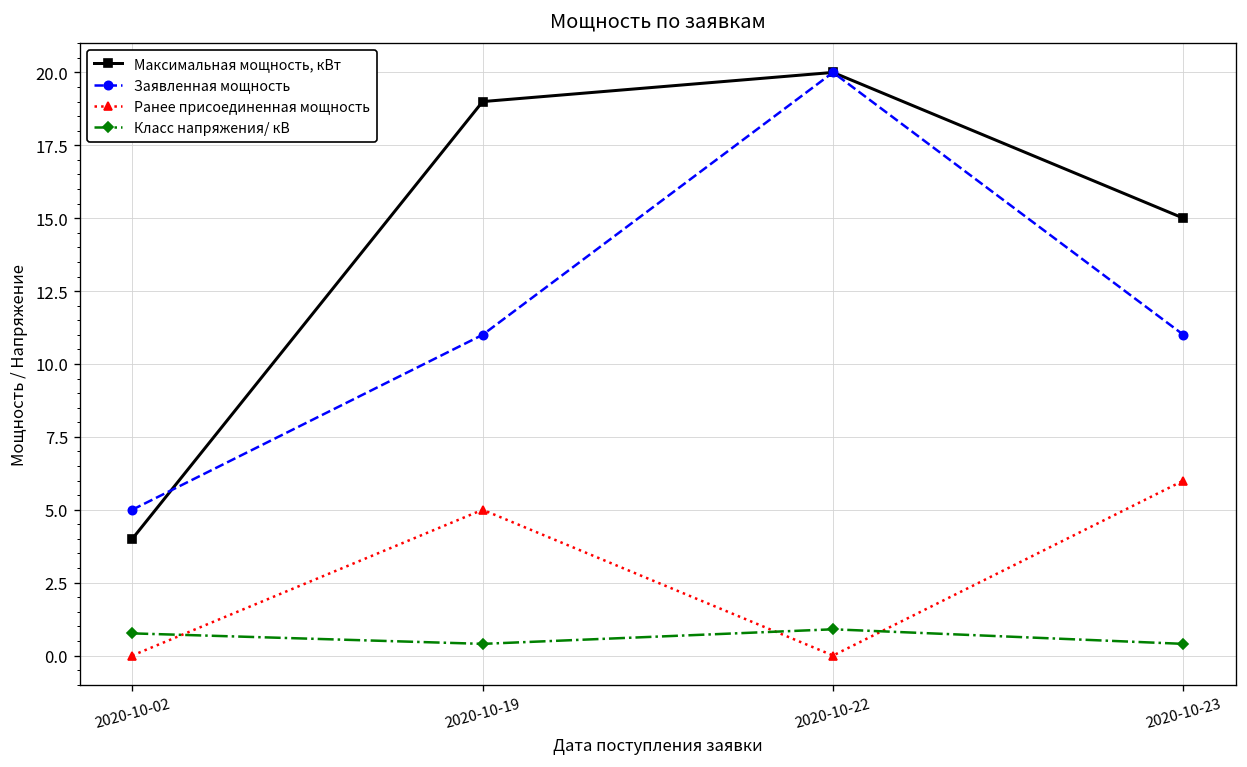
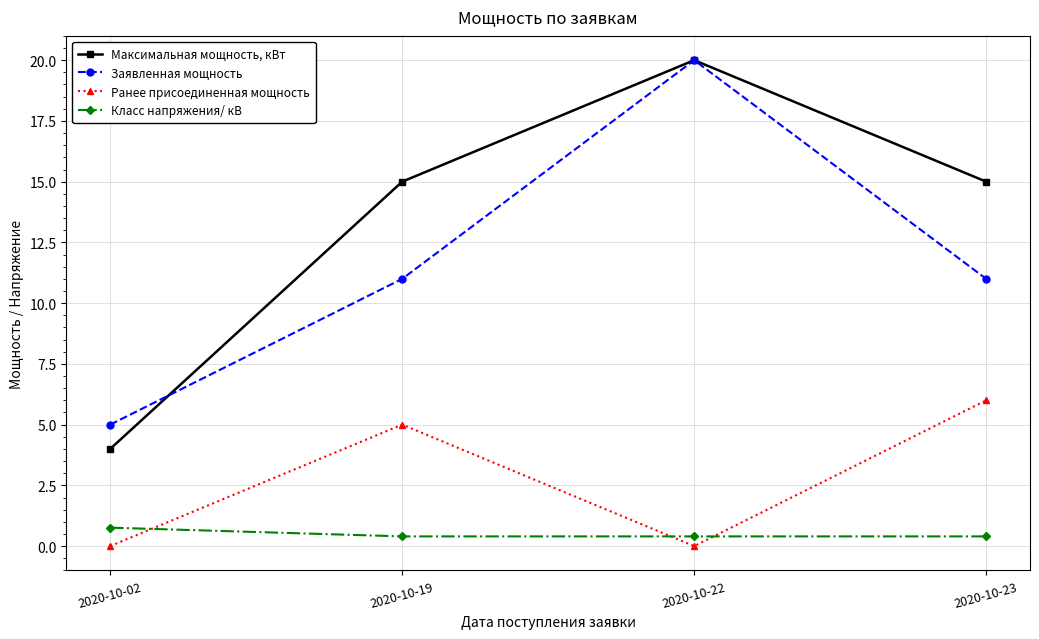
Максимальная мощность, кВт, 2020-10-19: 19 -> 15
Класс напряжения/ кВ, 2020-10-22: 0.9 -> 0.4
